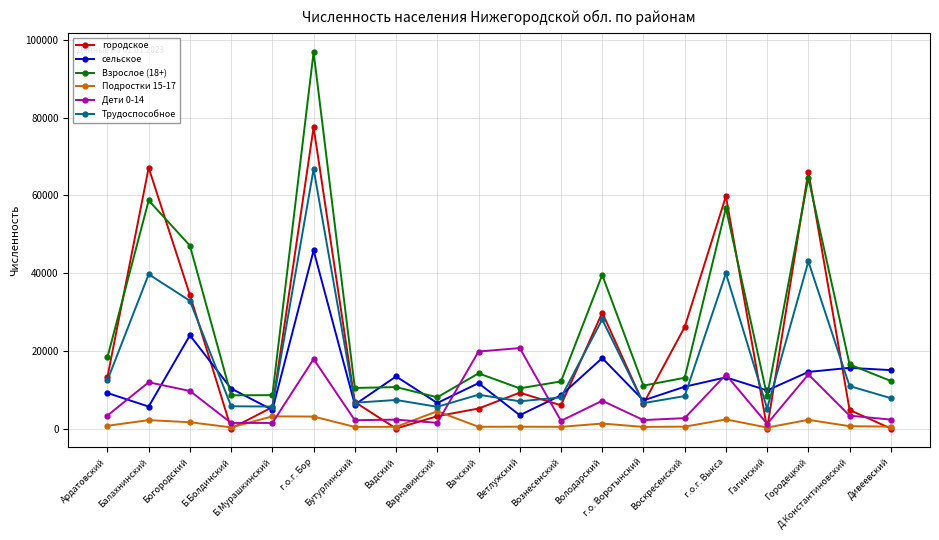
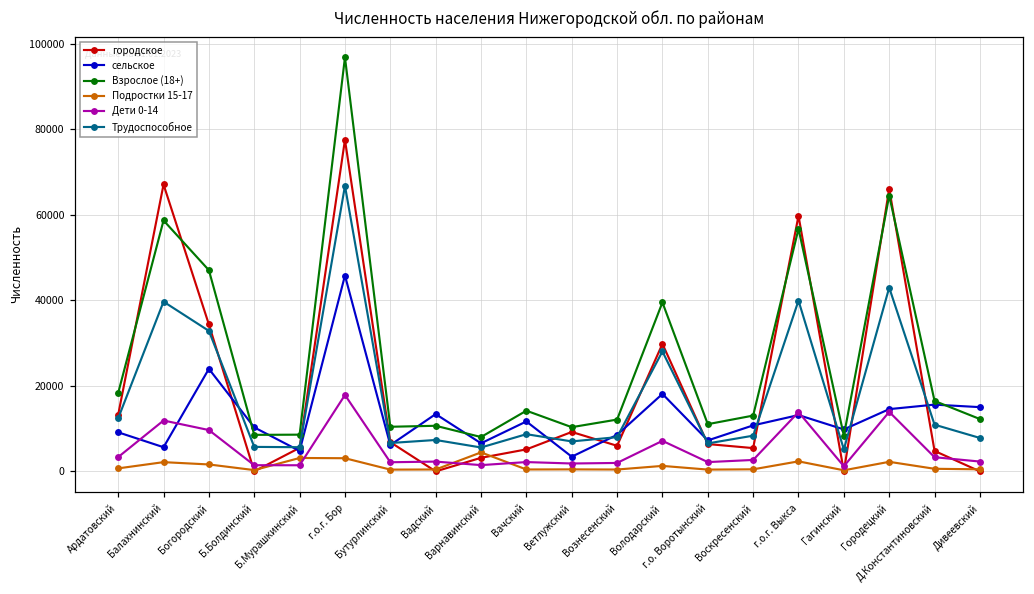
Дети 0-14, Вачский: 20000 -> 2000
Дети 0-14, Ветлужский: 21000 -> 2000
городское, Воскpесенский: 26000 -> 5000
